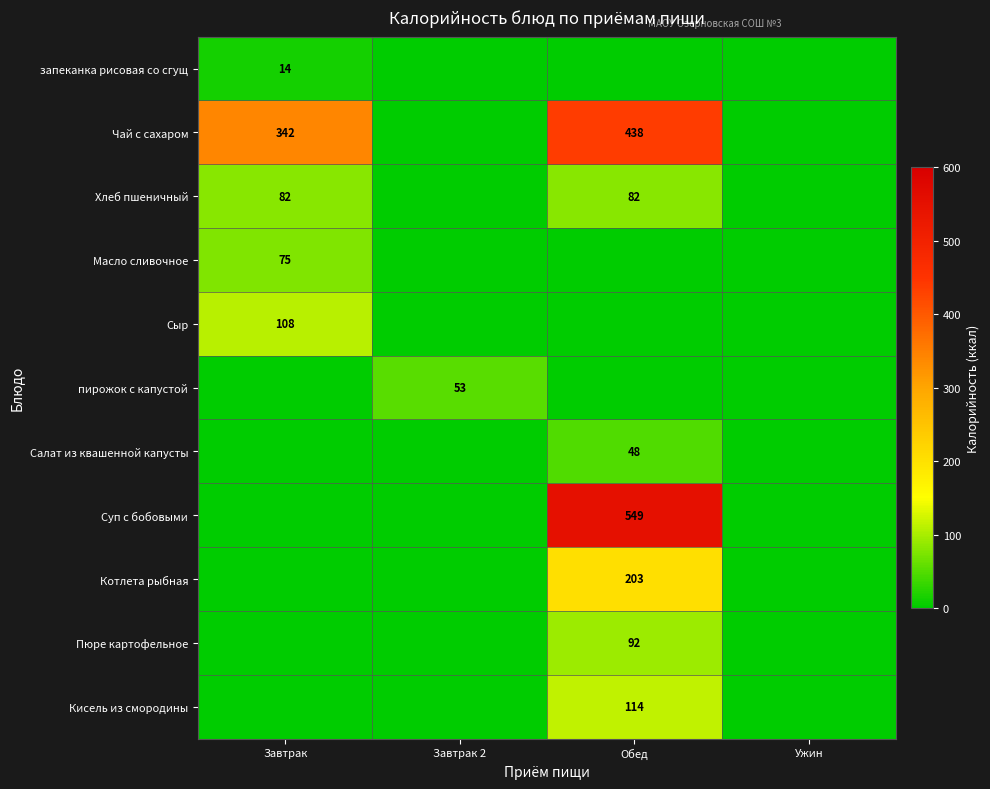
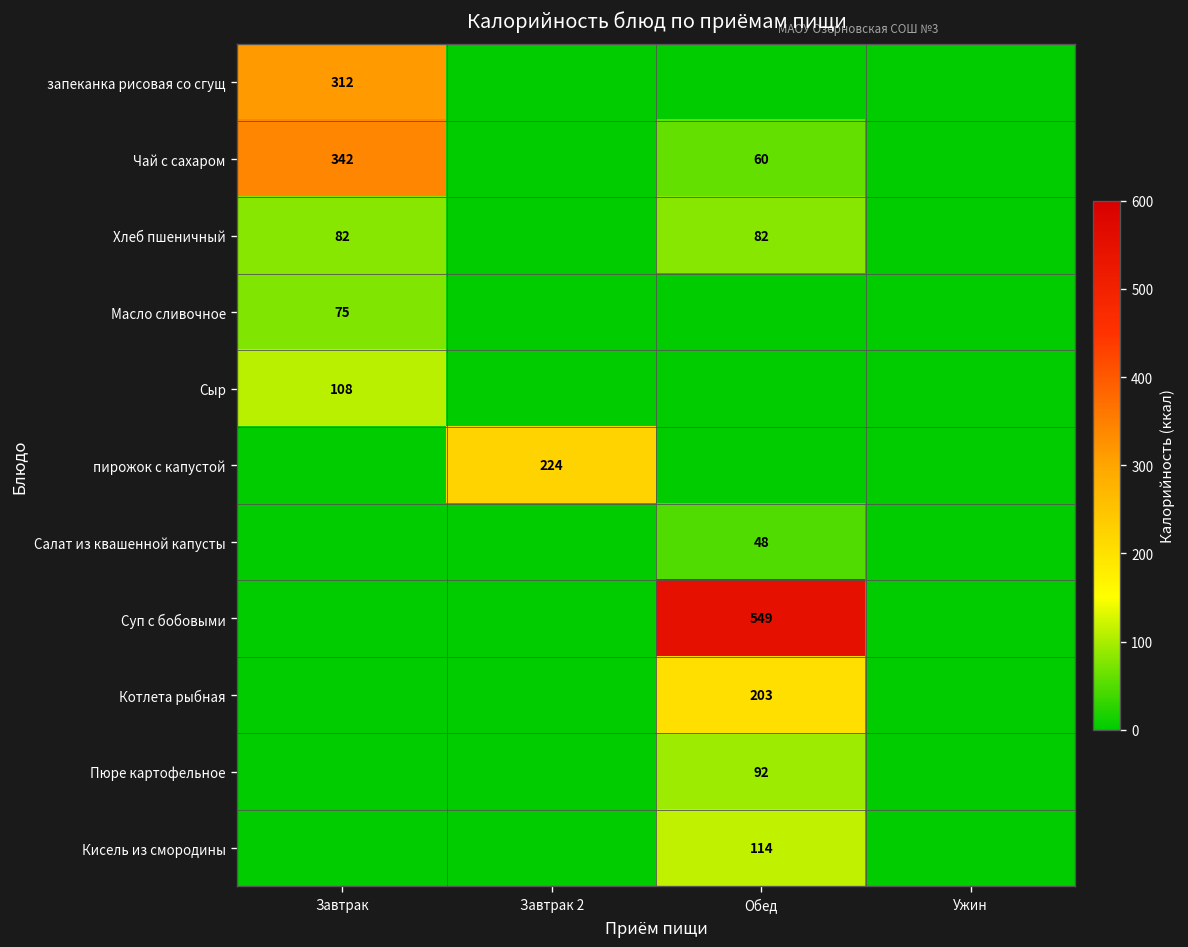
запеканка рисовая со сгущ, Завтрак: 14 -> 312
Чай с сахаром, Обед: 438 -> 60
пирожок с капустой, Завтрак 2: 53 -> 224
